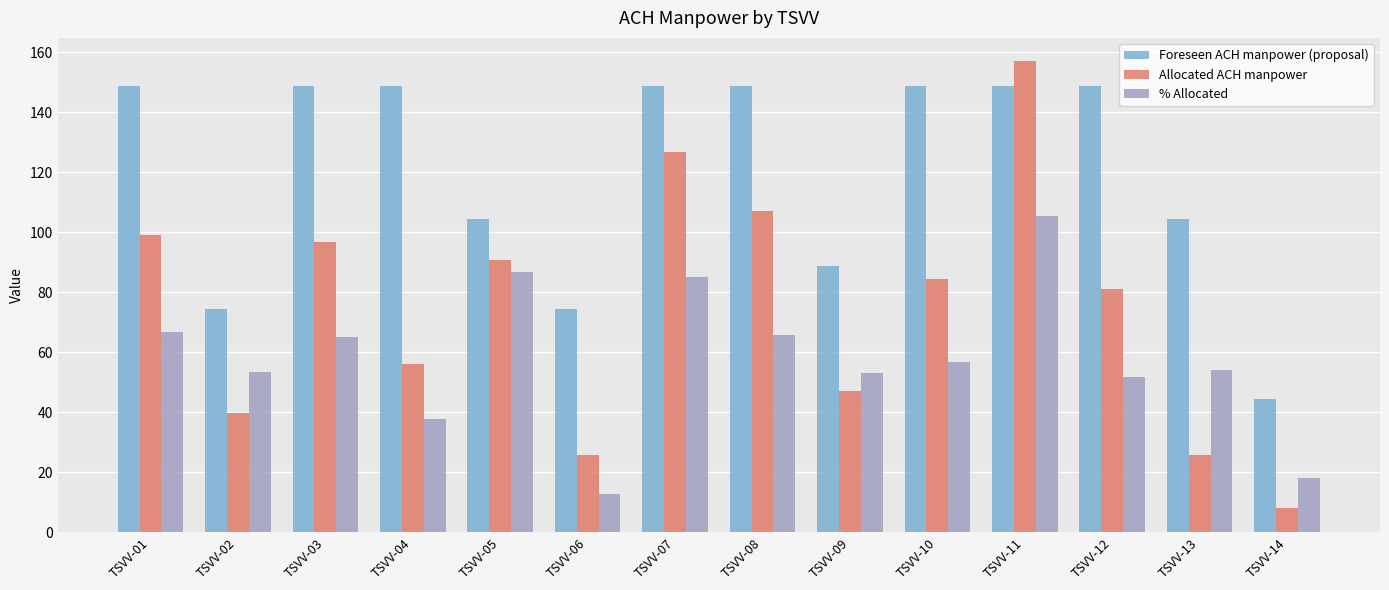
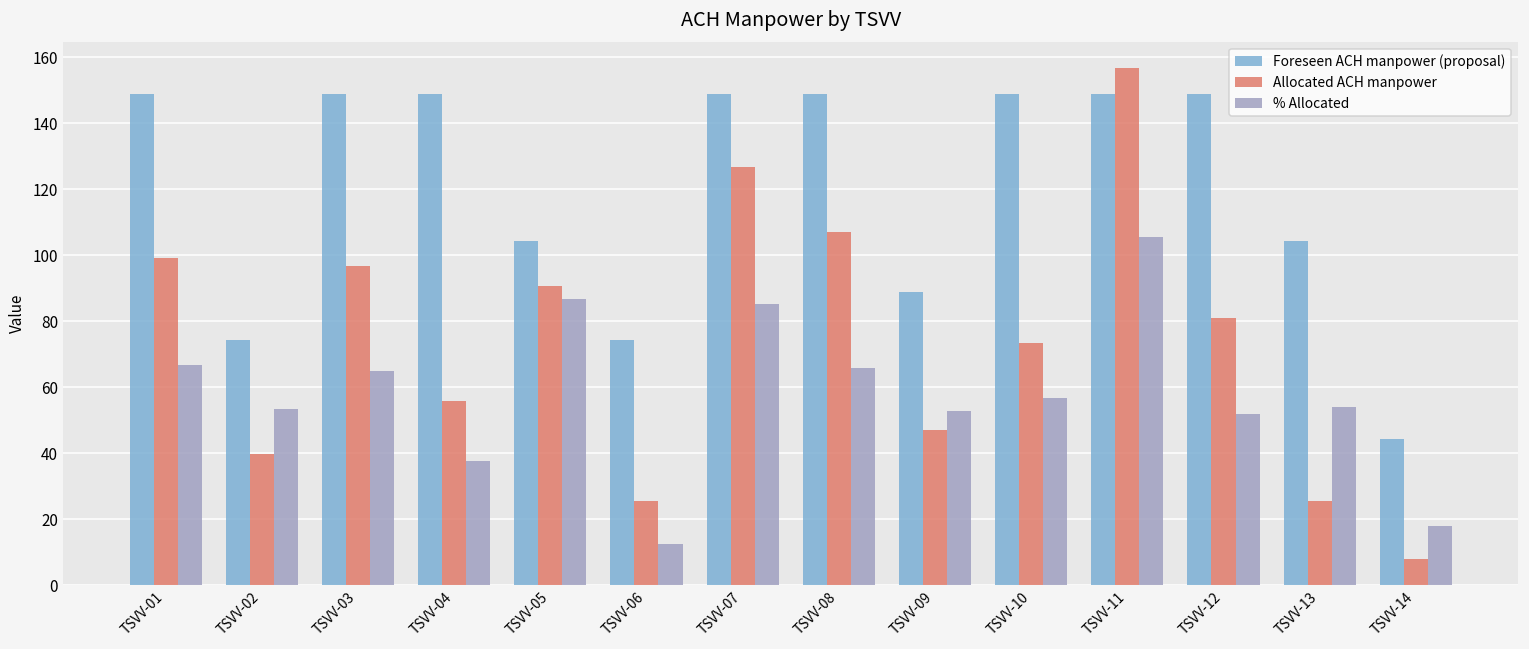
Allocated ACH manpower, TSVV-10: 85 -> 73
